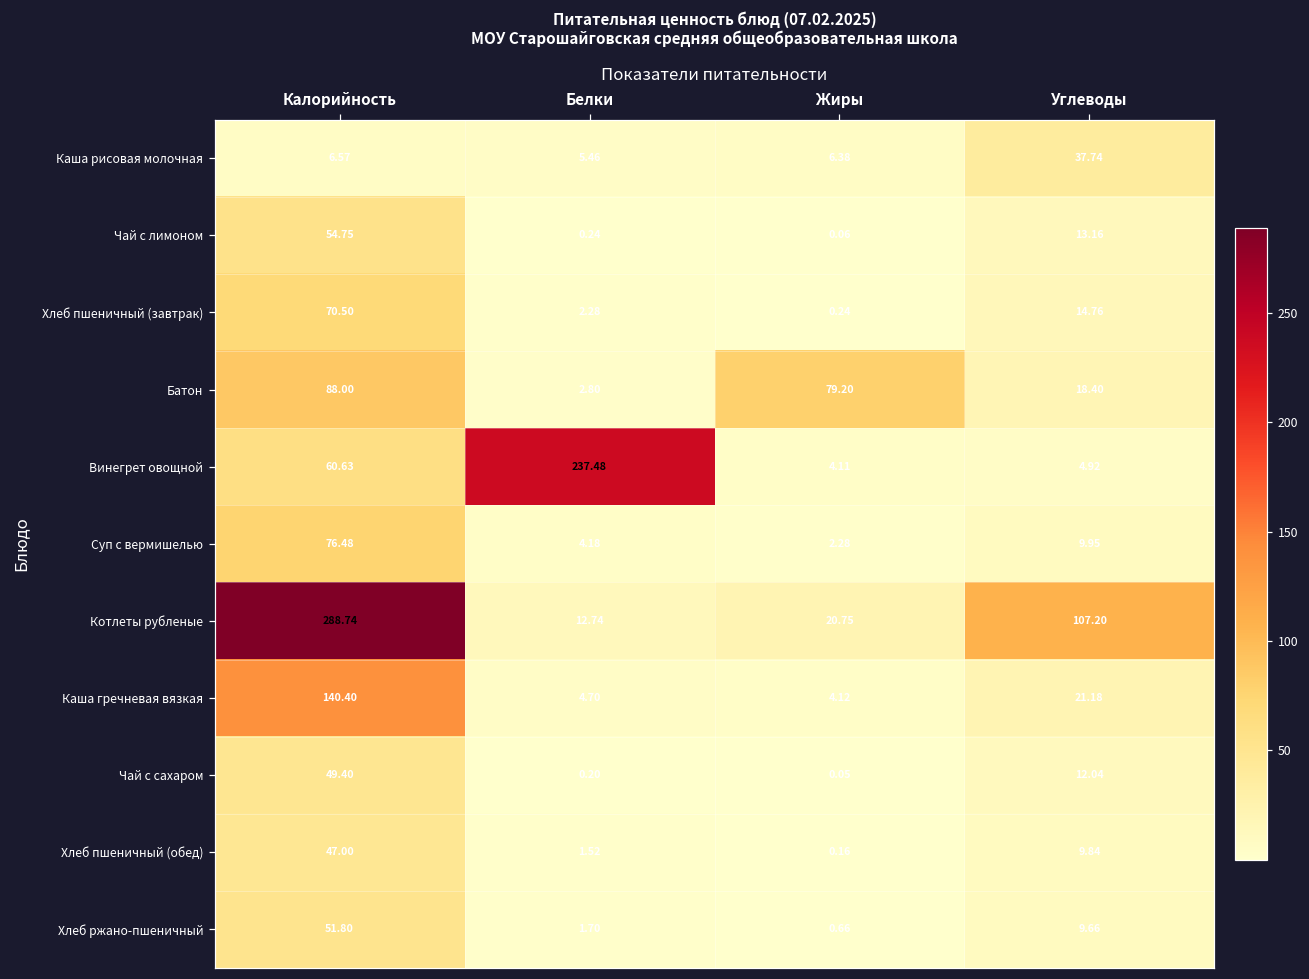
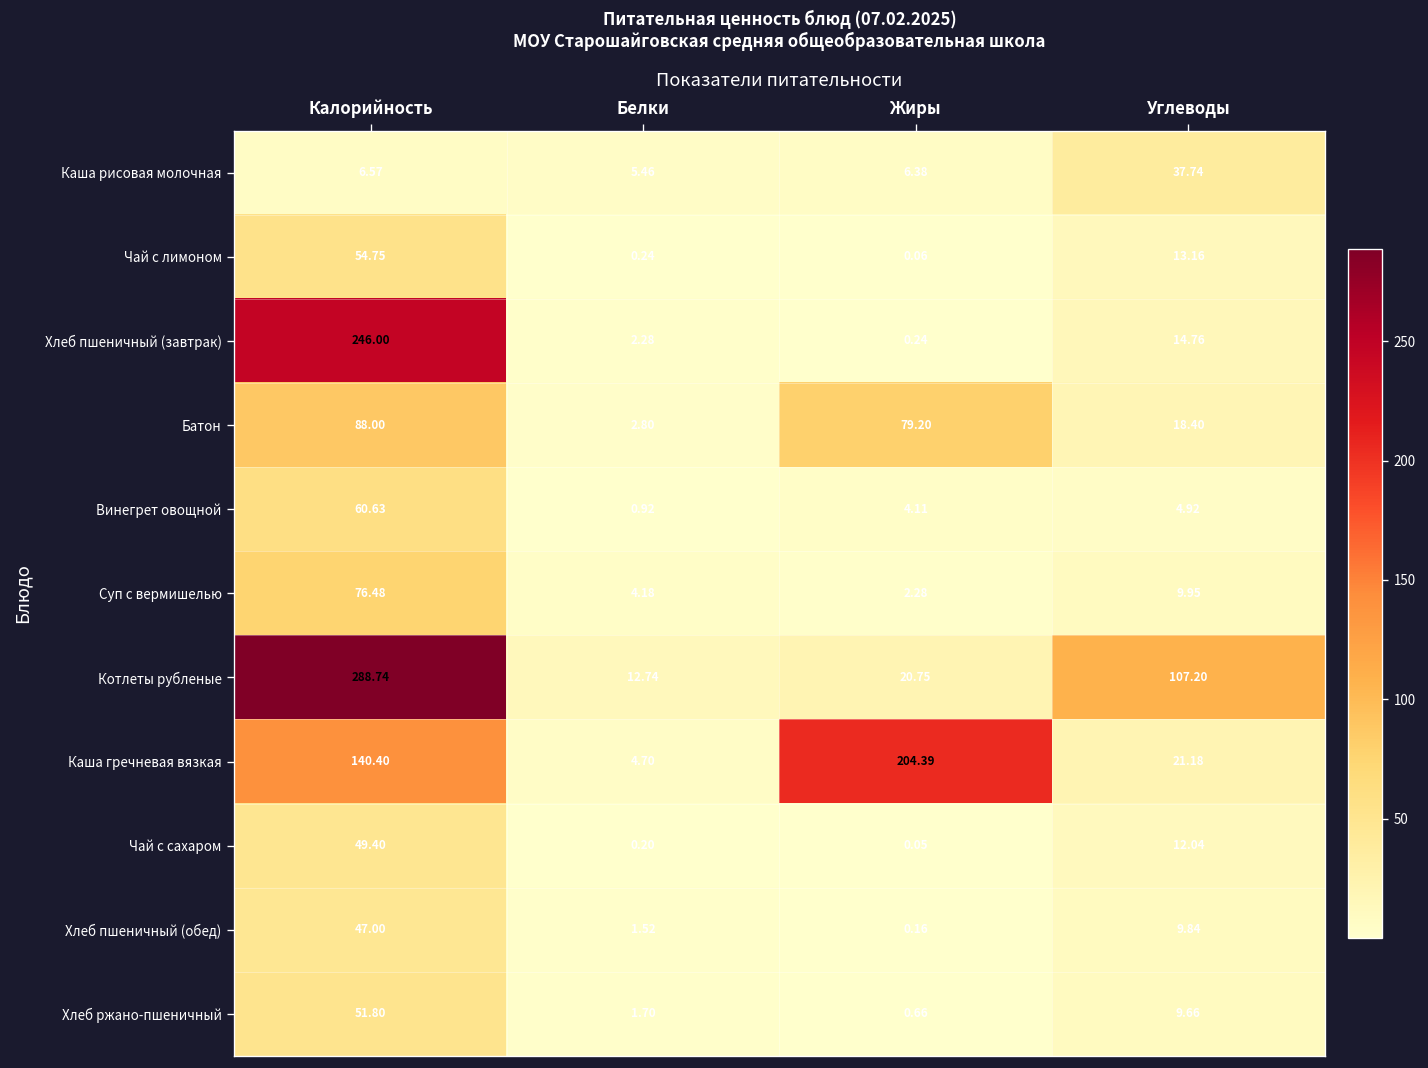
Хлеб пшеничный (завтрак), Калорийность: 70.50 -> 246.00
Винегрет овощной, Белки: 237.48 -> 0.92
Каша гречневая вязкая, Жиры: 4.12 -> 204.39
